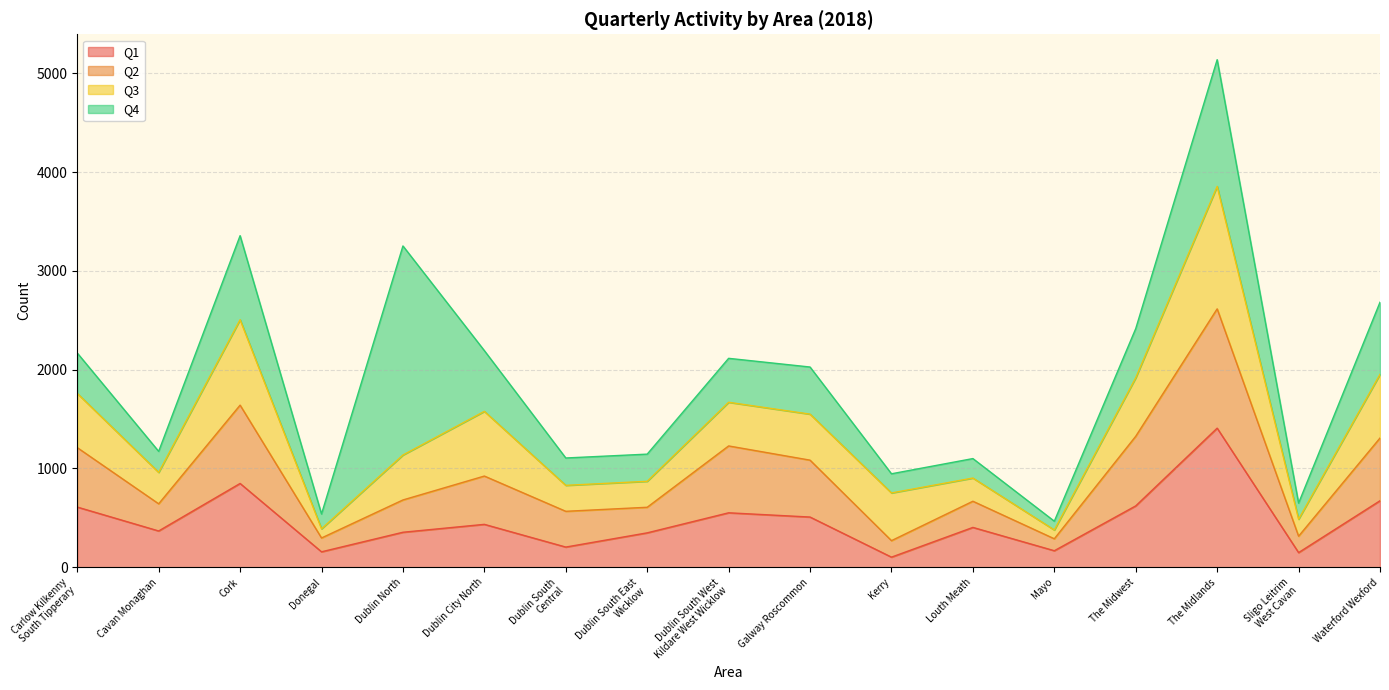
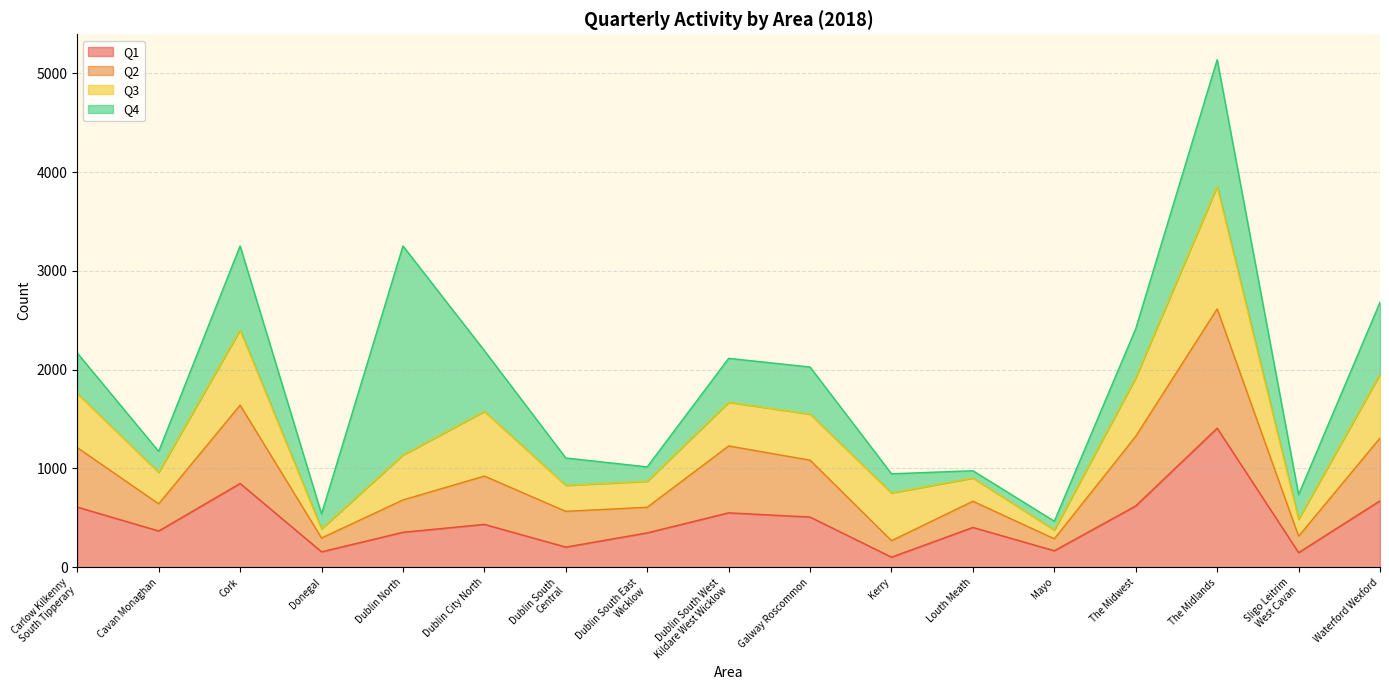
Q3, Cork: 900 -> 800
Q4, Dublin South East Wicklow: 300 -> 100
Q4, Louth Meath: 200 -> 100
Q4, Sligo Leitrim West Cavan: 160 -> 250
